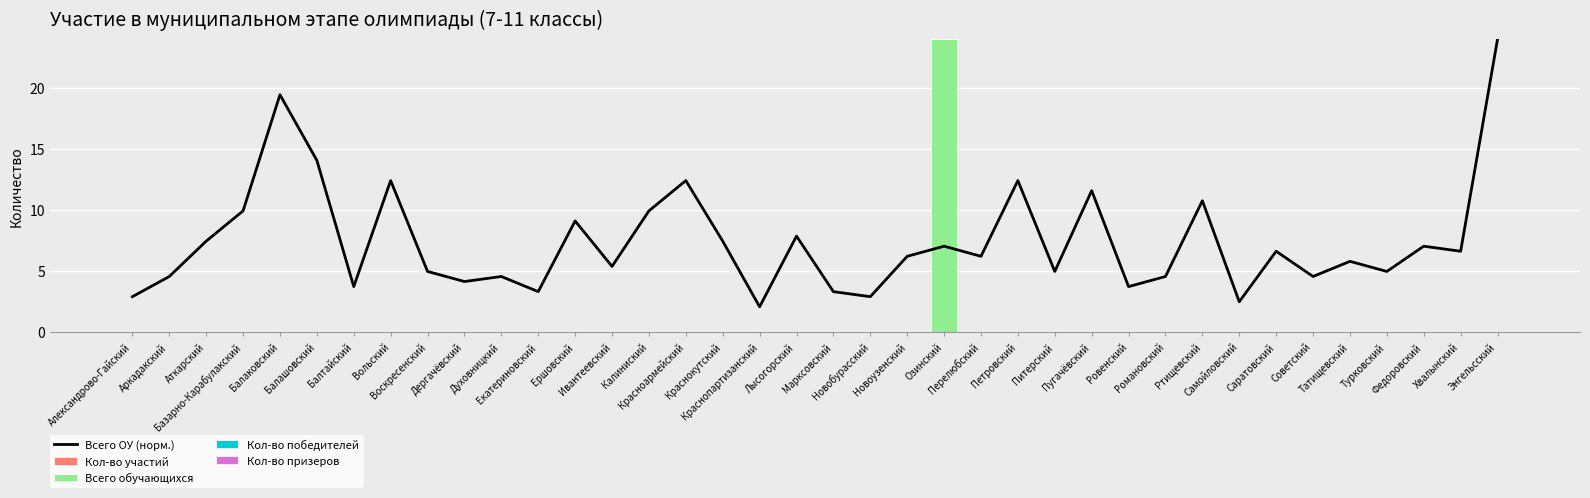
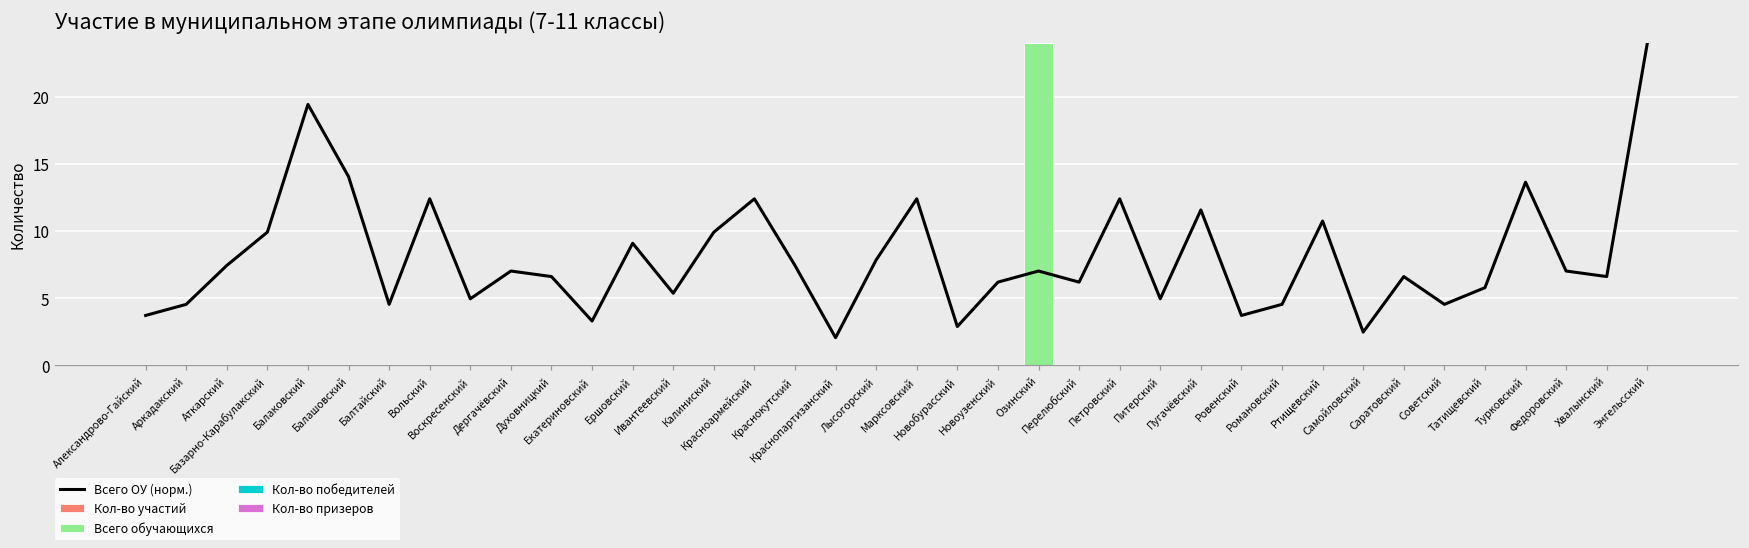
Всего ОУ (норм.), Александрово-Гайский: 2.9 -> 3.7
Всего ОУ (норм.), Балтайский: 3.7 -> 4.6
Всего ОУ (норм.), Дергачёвский: 4.1 -> 7.0
Всего ОУ (норм.), Духовницкий: 4.6 -> 6.6
Всего ОУ (норм.), Марксовский: 3.3 -> 12.4
Всего ОУ (норм.), Турковский: 5.0 -> 13.7
